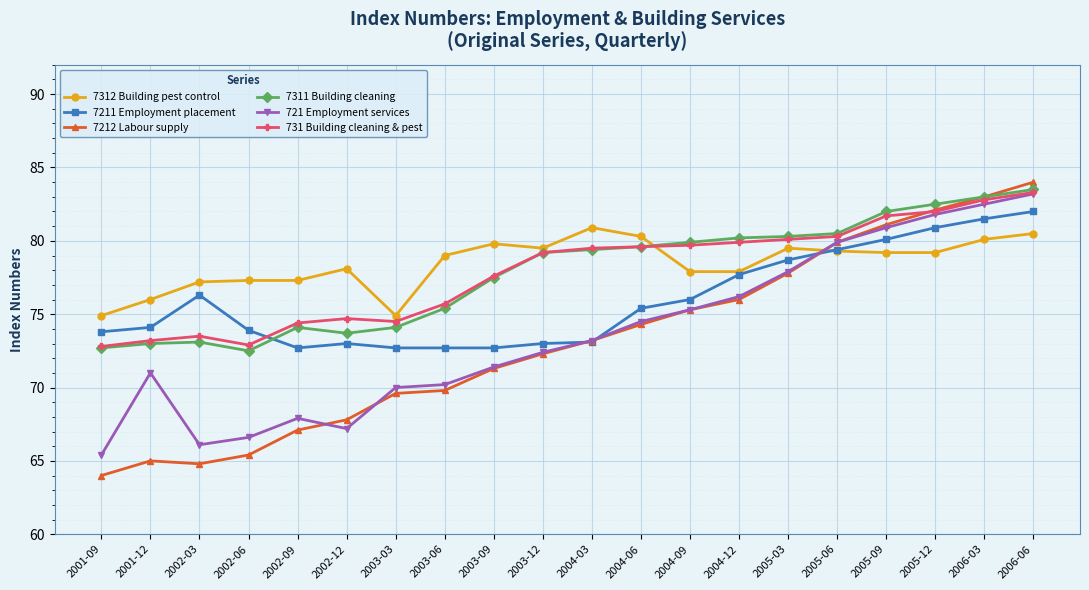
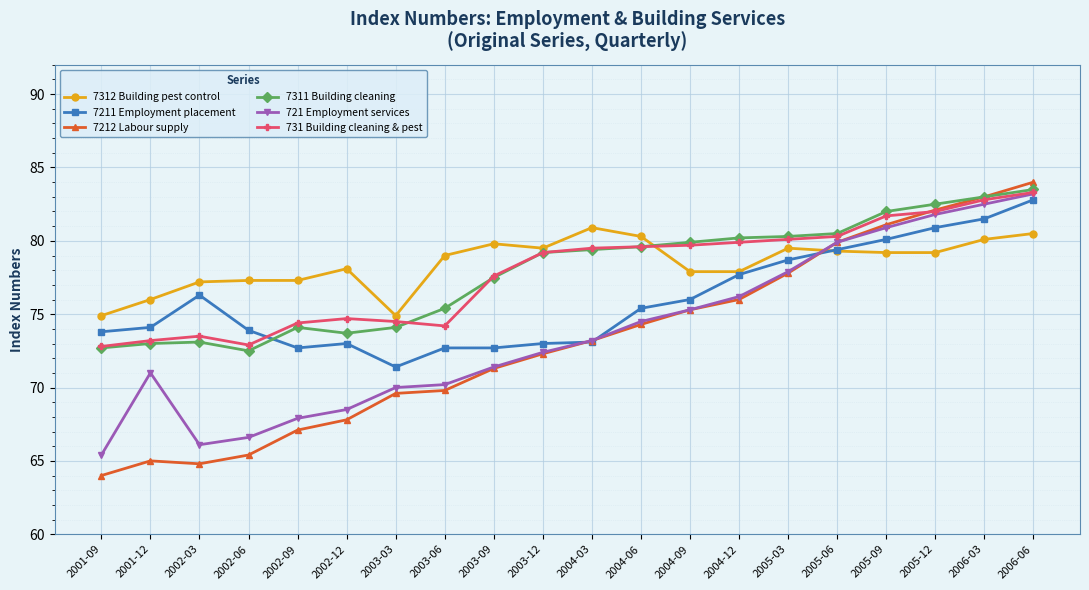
721 Employment services, 2002-12: 67.2 -> 68.5
7211 Employment placement, 2003-03: 72.7 -> 71.4
731 Building cleaning & pest, 2003-06: 75.7 -> 74.2
7211 Employment placement, 2006-06: 82.0 -> 82.8
